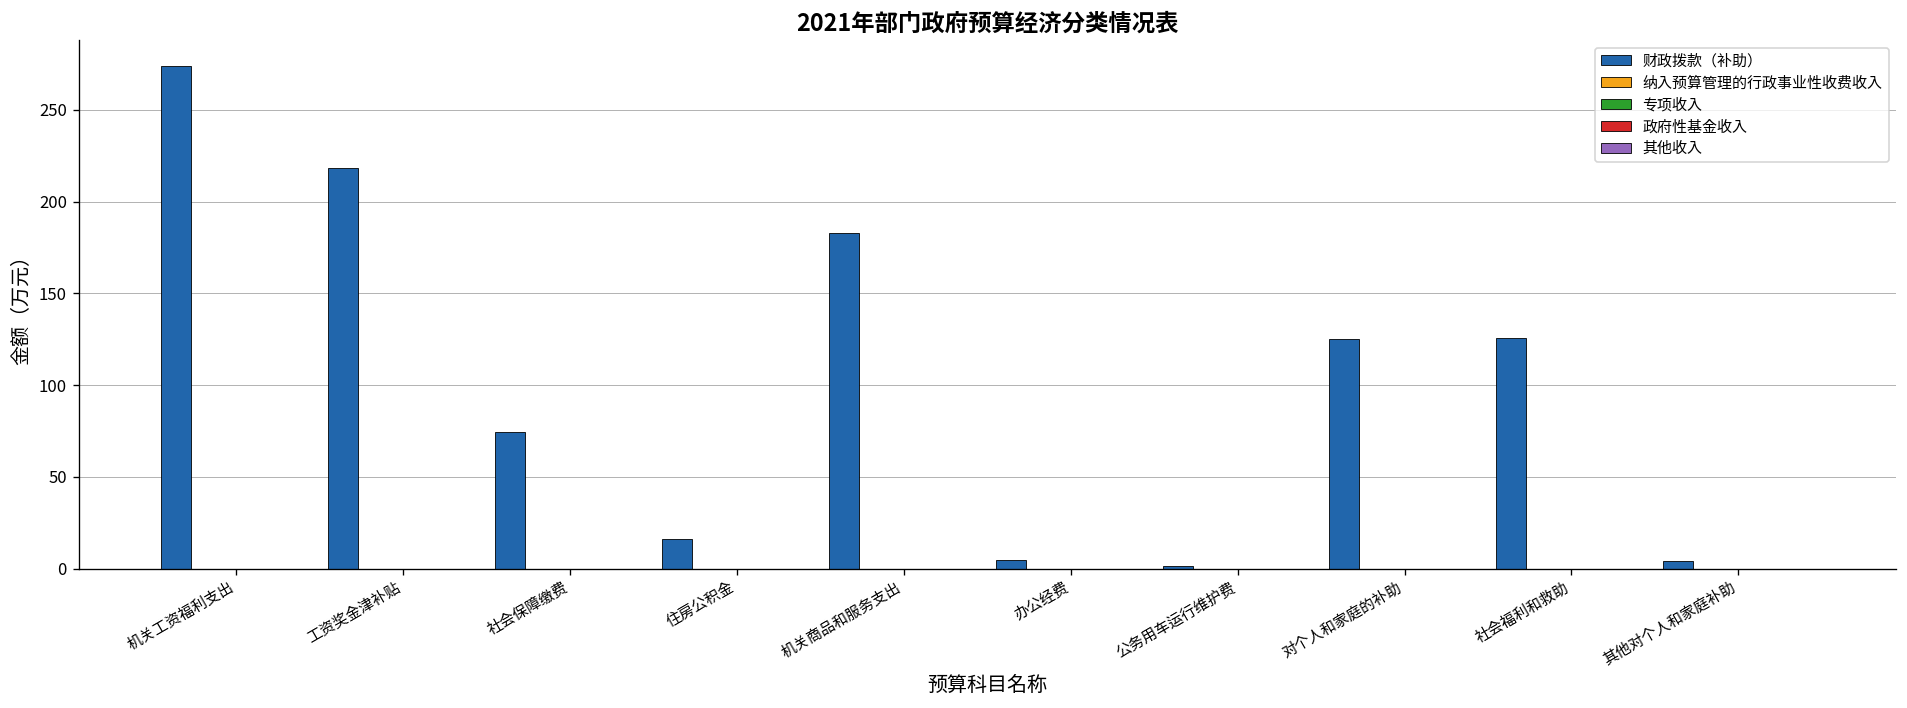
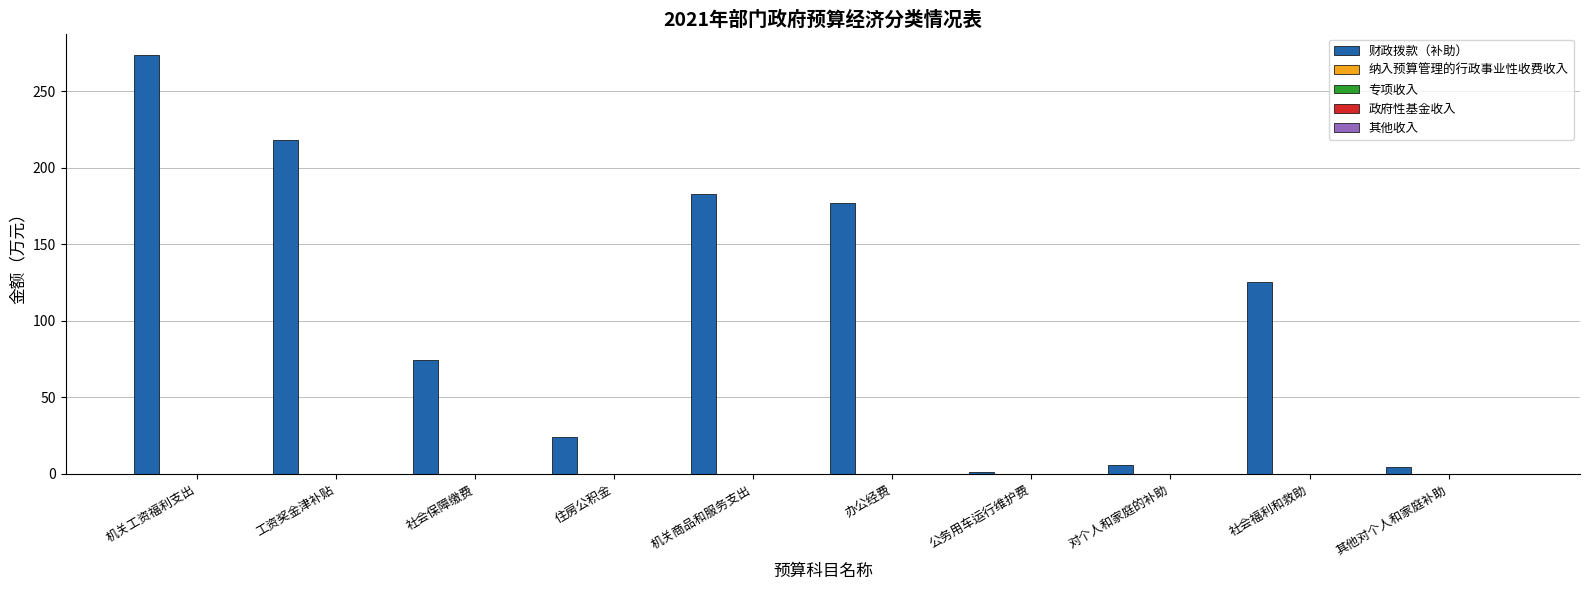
财政拨款（补助）, 住房公积金: 16 -> 24
财政拨款（补助）, 办公经费: 5 -> 177
财政拨款（补助）, 对个人和家庭的补助: 125 -> 6
